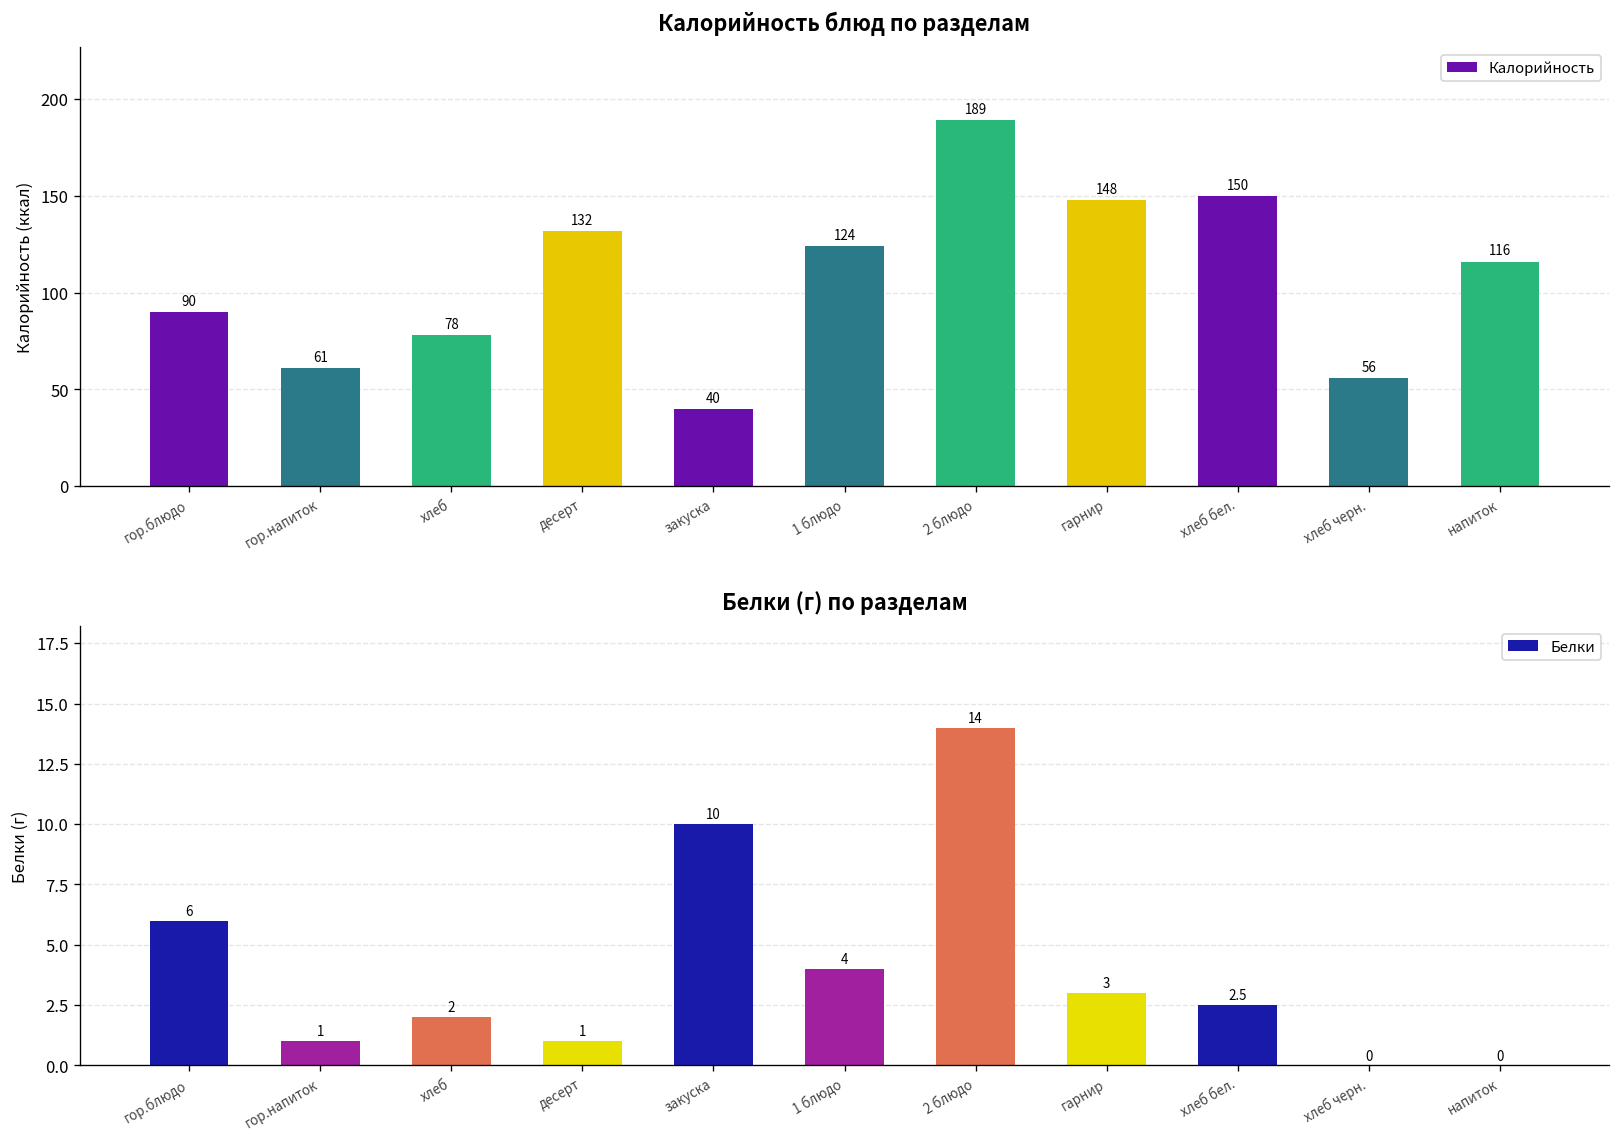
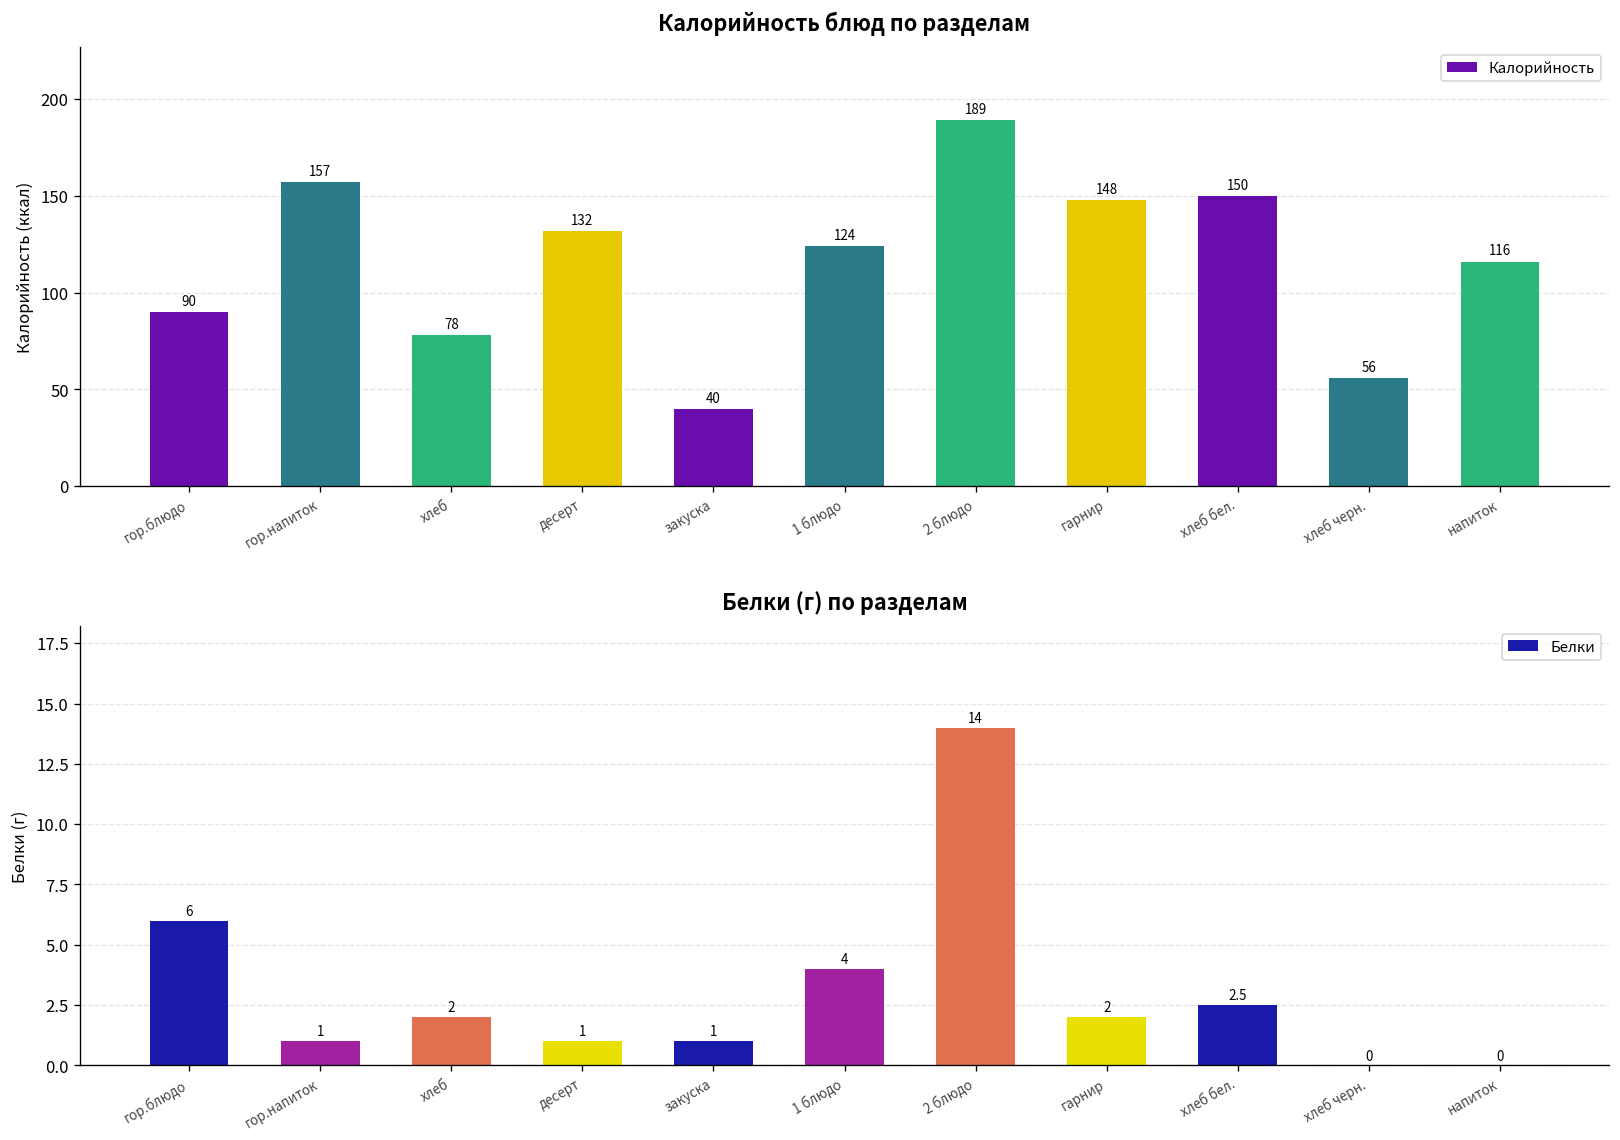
Калорийность блюд по разделам, гор.напиток: 61 -> 157
Белки (г) по разделам, закуска: 10 -> 1
Белки (г) по разделам, гарнир: 3 -> 2
